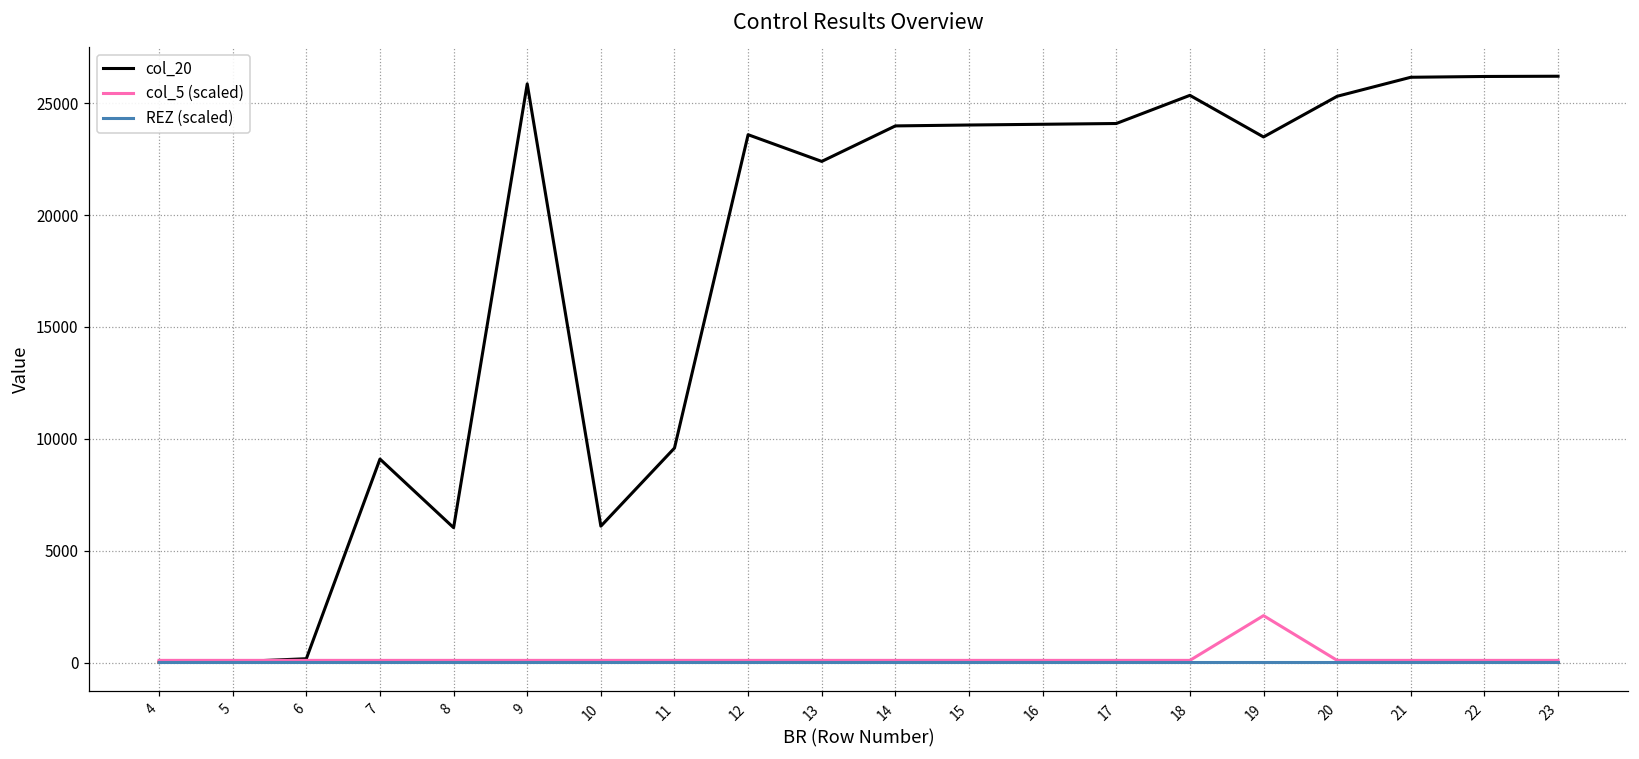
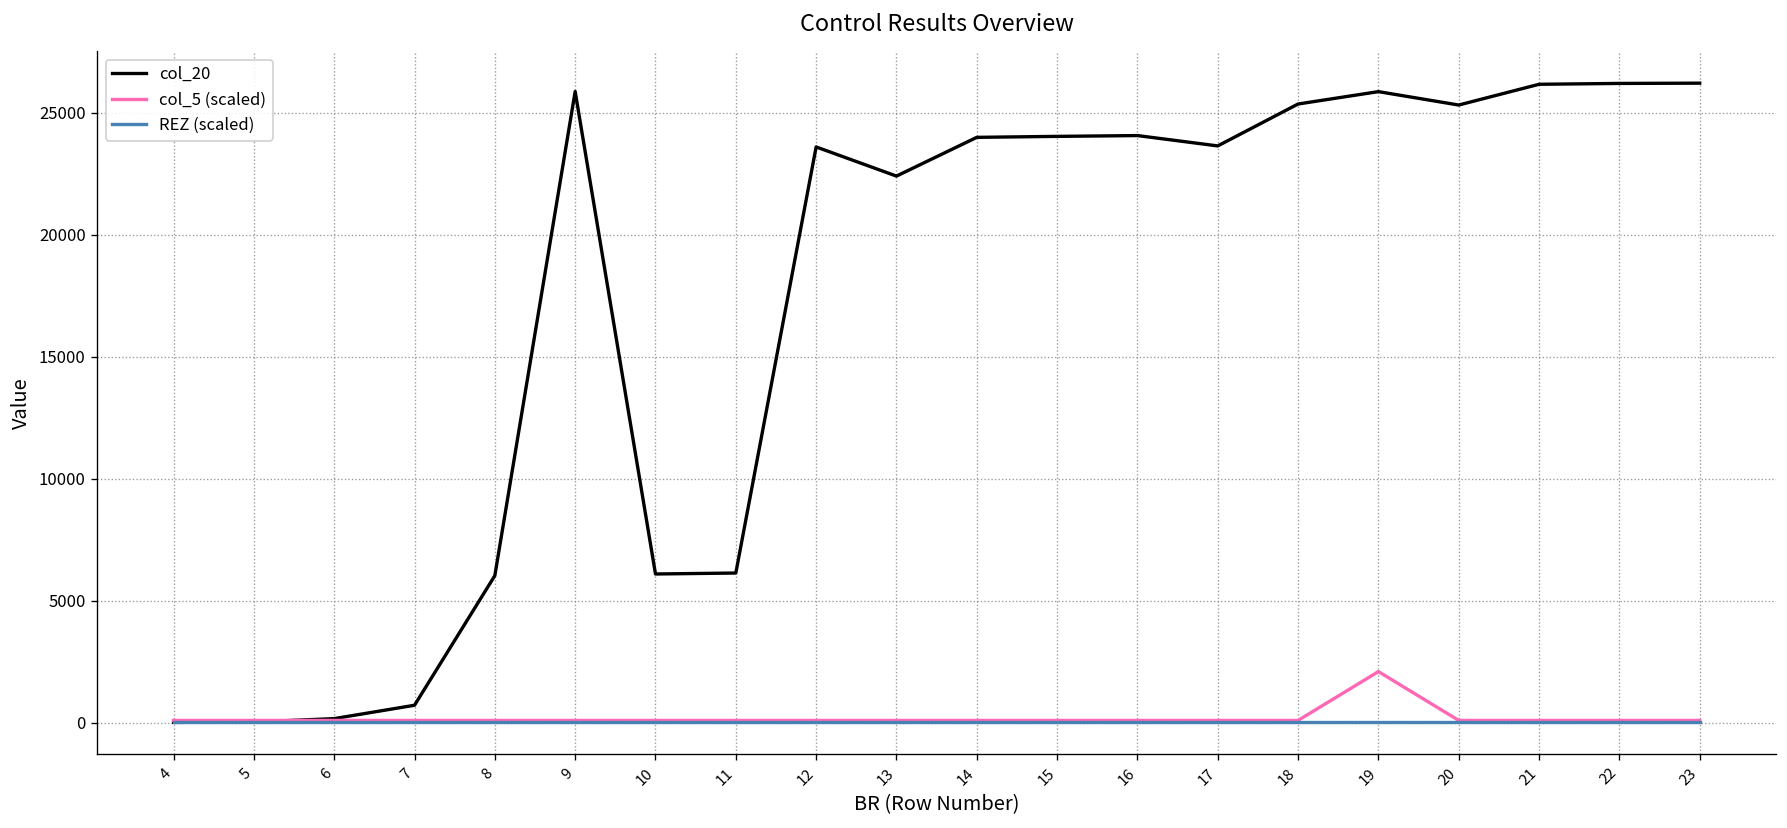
col_20, 7: 9100 -> 700
col_20, 11: 9600 -> 6100
col_20, 17: 24100 -> 23600
col_20, 19: 23500 -> 25900
